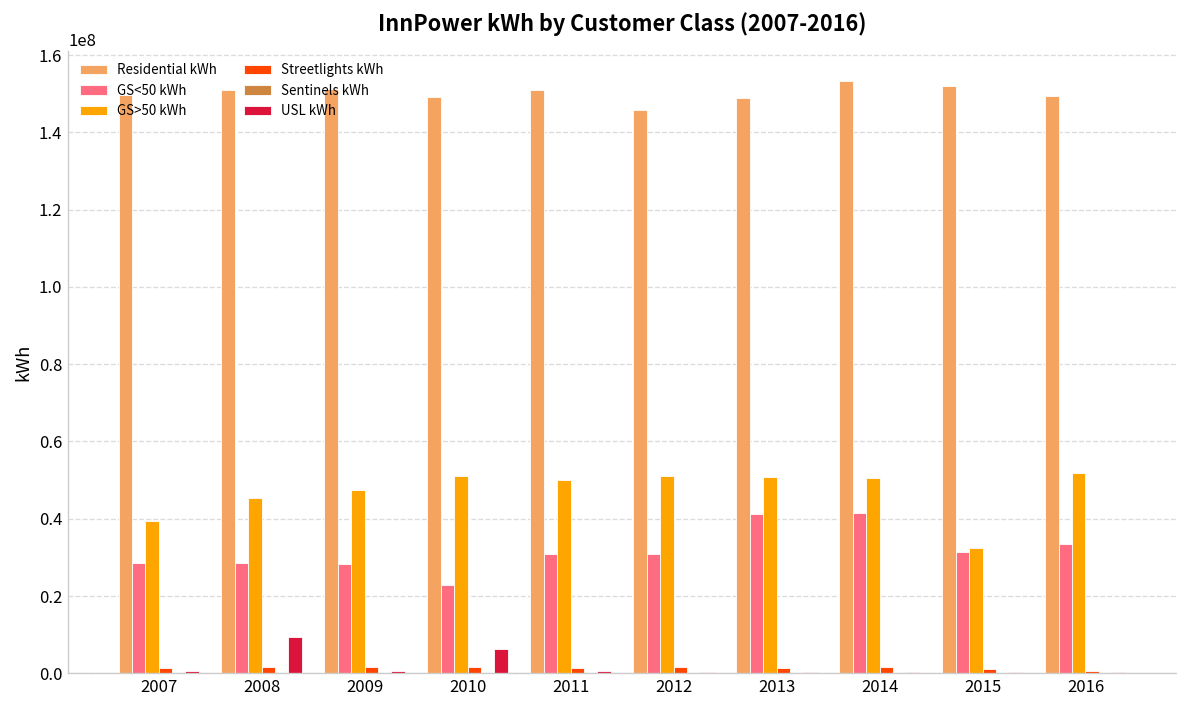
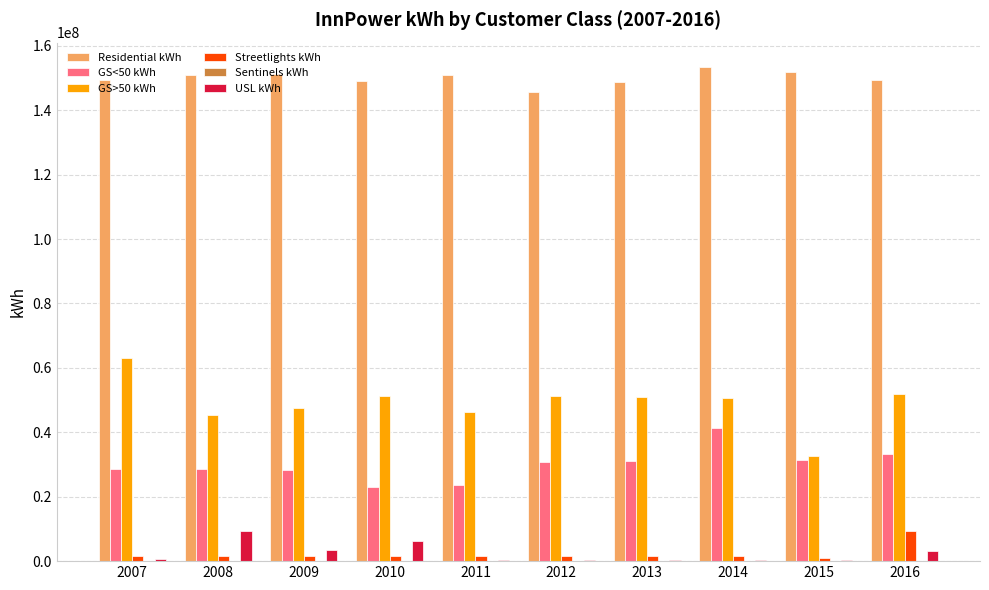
GS>50 kWh, 2007: 39000000 -> 63000000
USL kWh, 2009: 0 -> 3000000
GS<50 kWh, 2011: 31000000 -> 24000000
GS>50 kWh, 2011: 50000000 -> 46000000
GS<50 kWh, 2013: 41000000 -> 31000000
Streetlights kWh, 2016: 1000000 -> 9000000
USL kWh, 2016: 0 -> 3000000
